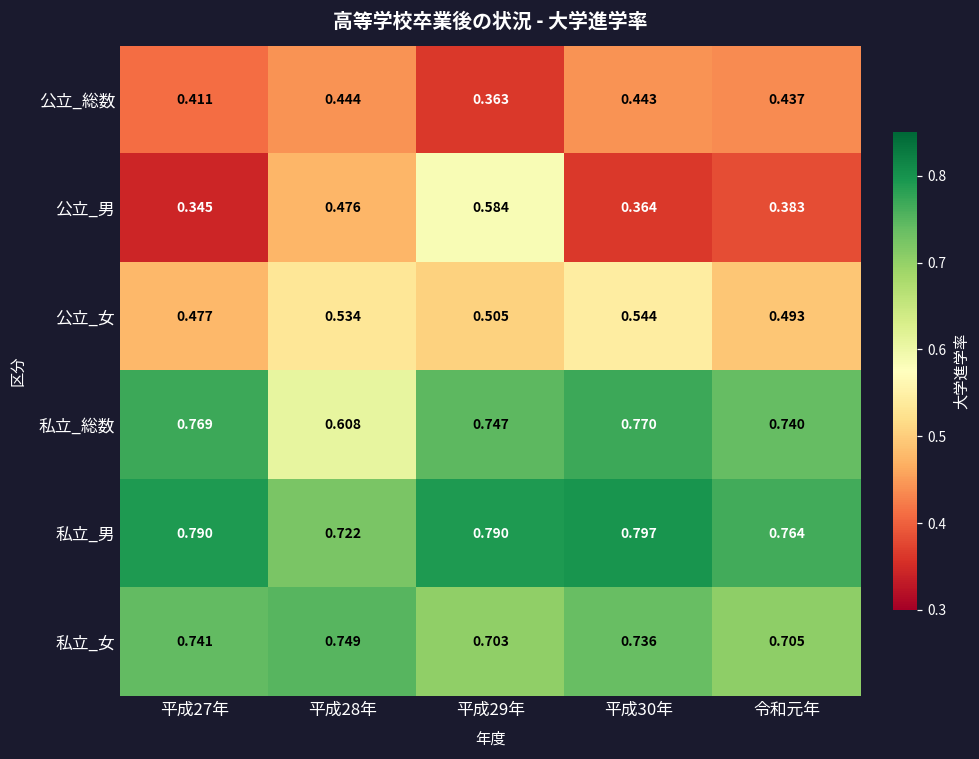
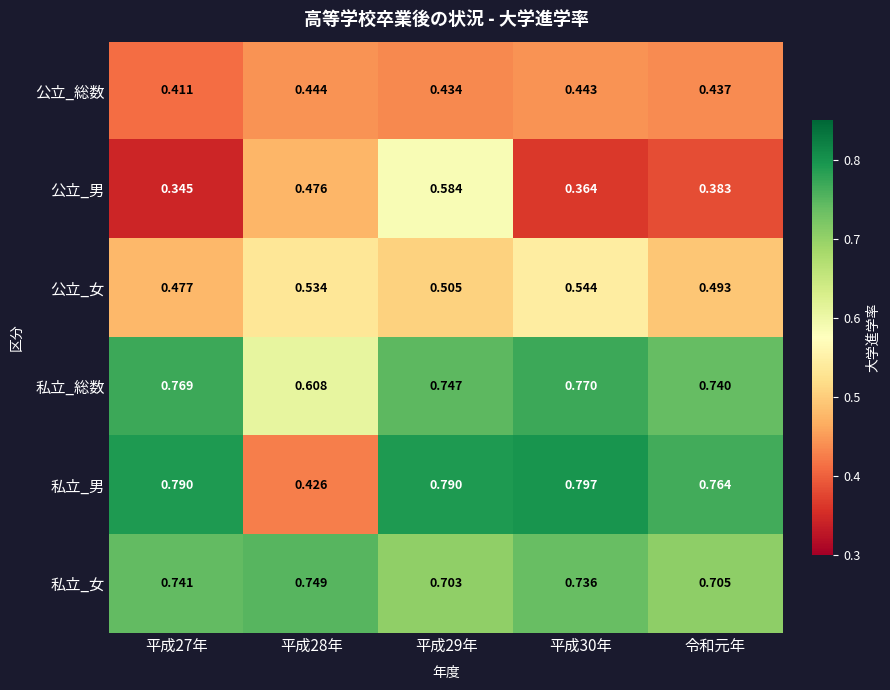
公立_総数, 平成29年: 0.363 -> 0.434
私立_男, 平成28年: 0.722 -> 0.426
